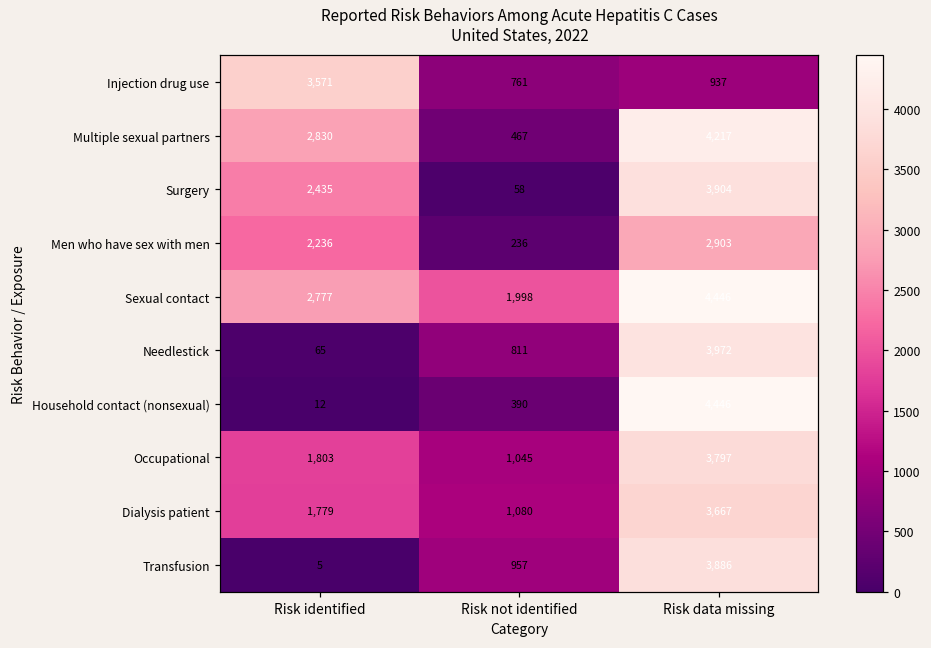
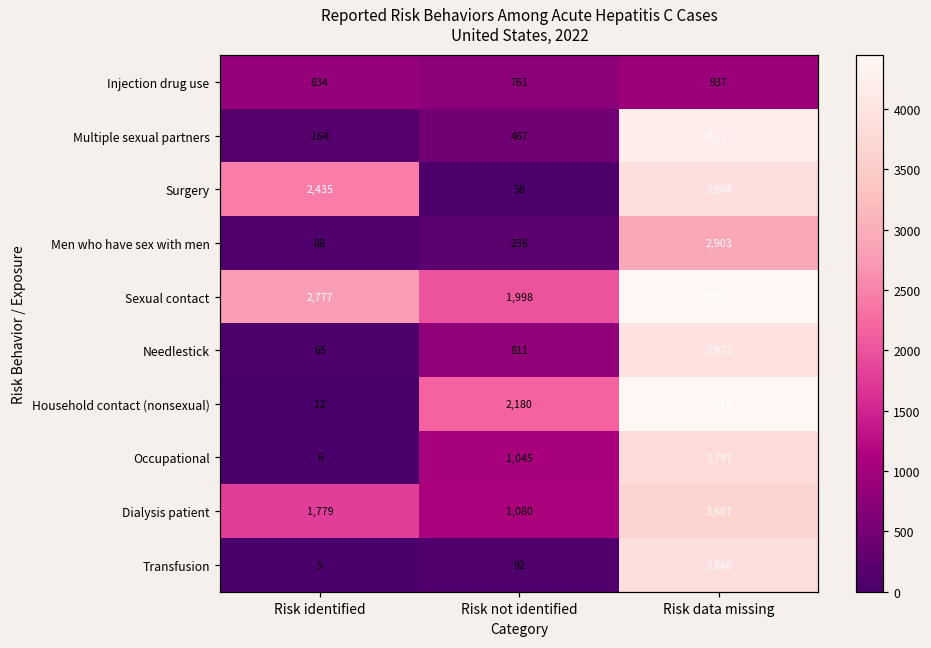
Injection drug use, Risk identified: 3,571 -> 834
Multiple sexual partners, Risk identified: 2,830 -> 164
Men who have sex with men, Risk identified: 2,236 -> 88
Household contact (nonsexual), Risk not identified: 390 -> 2,180
Occupational, Risk identified: 1,803 -> 6
Transfusion, Risk not identified: 957 -> 92
